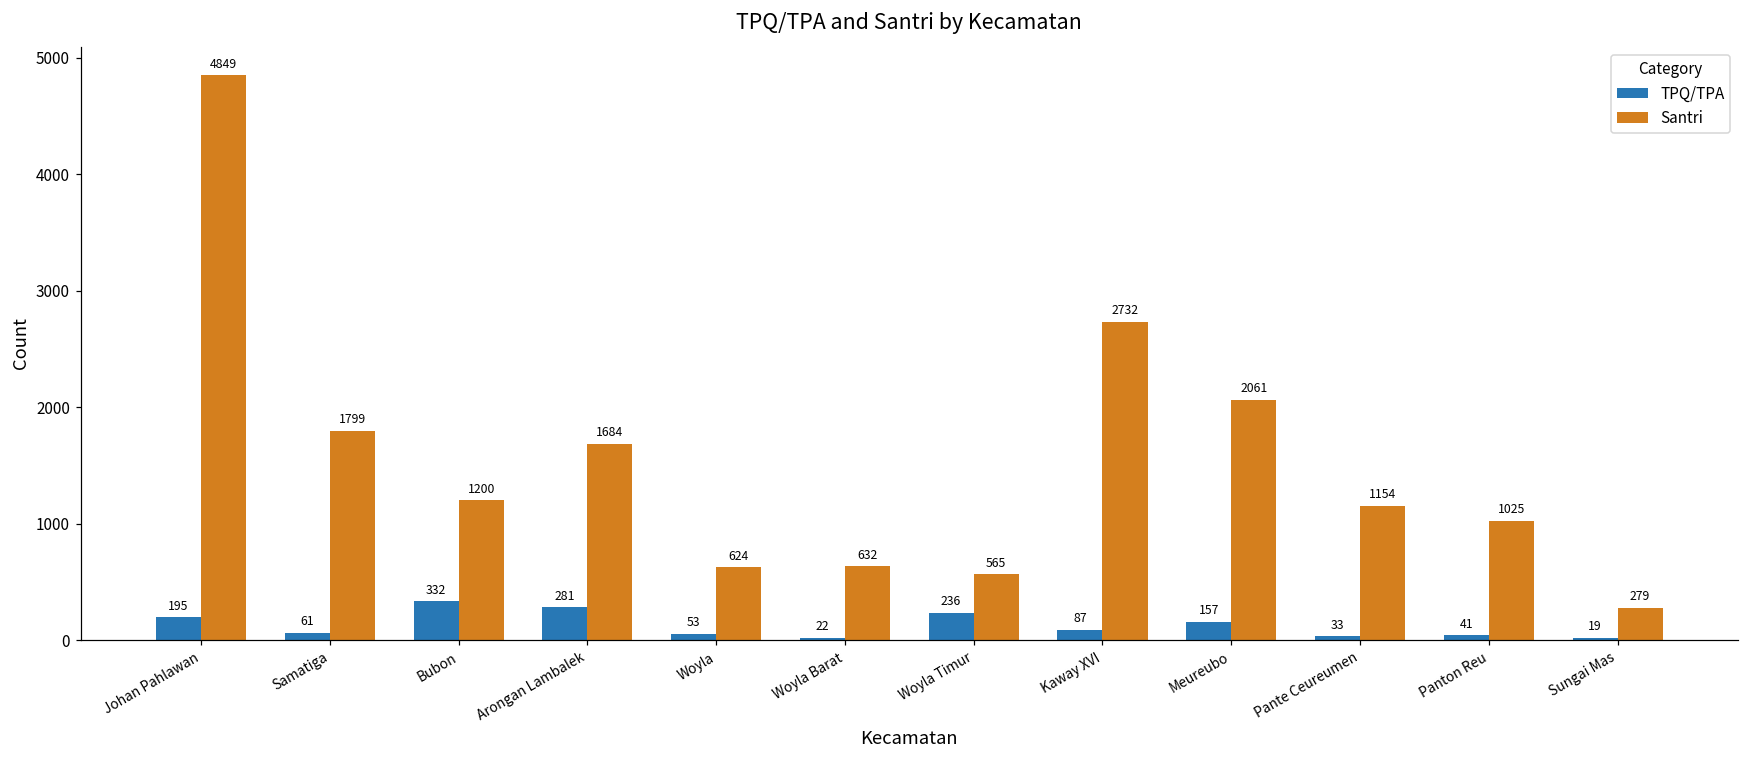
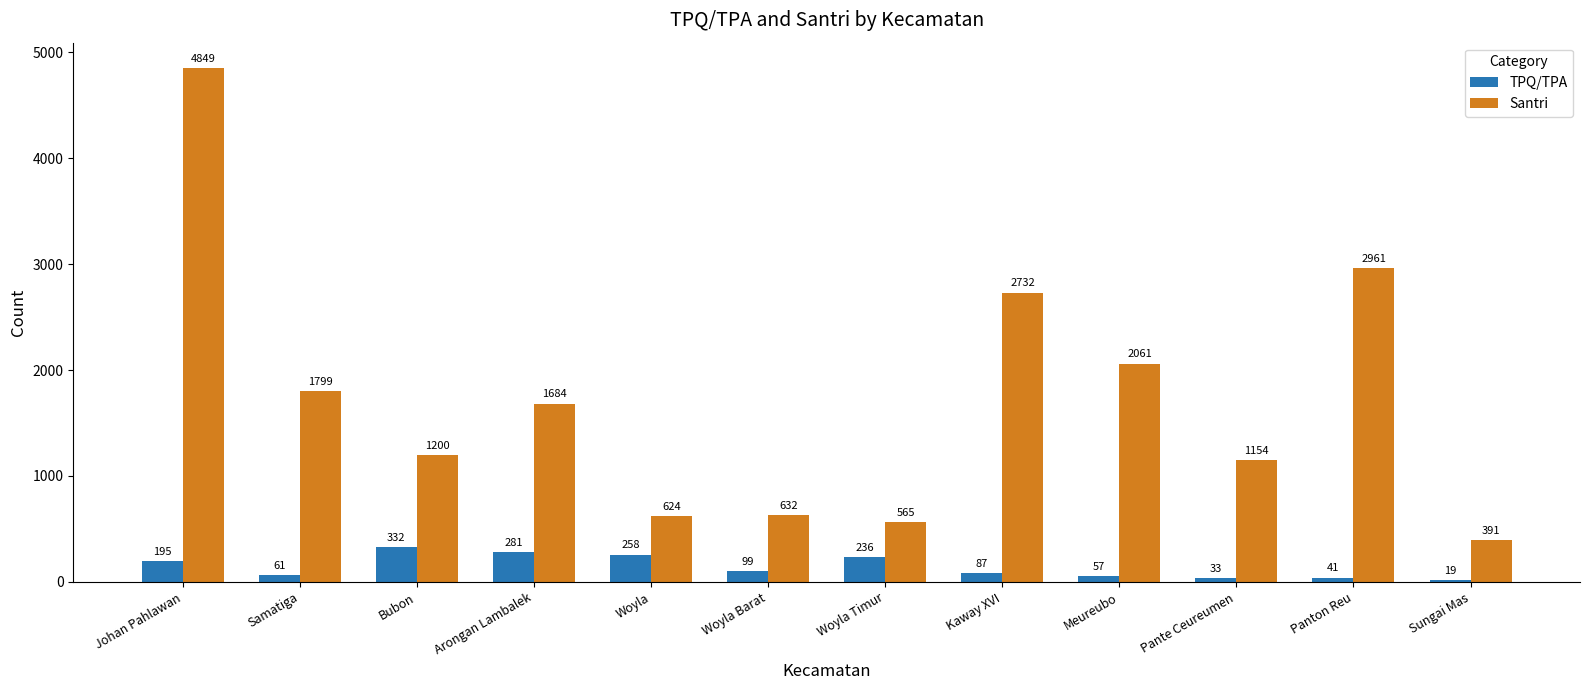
TPQ/TPA, Woyla: 53 -> 258
TPQ/TPA, Woyla Barat: 22 -> 99
TPQ/TPA, Meureubo: 157 -> 57
Santri, Panton Reu: 1025 -> 2961
Santri, Sungai Mas: 279 -> 391
